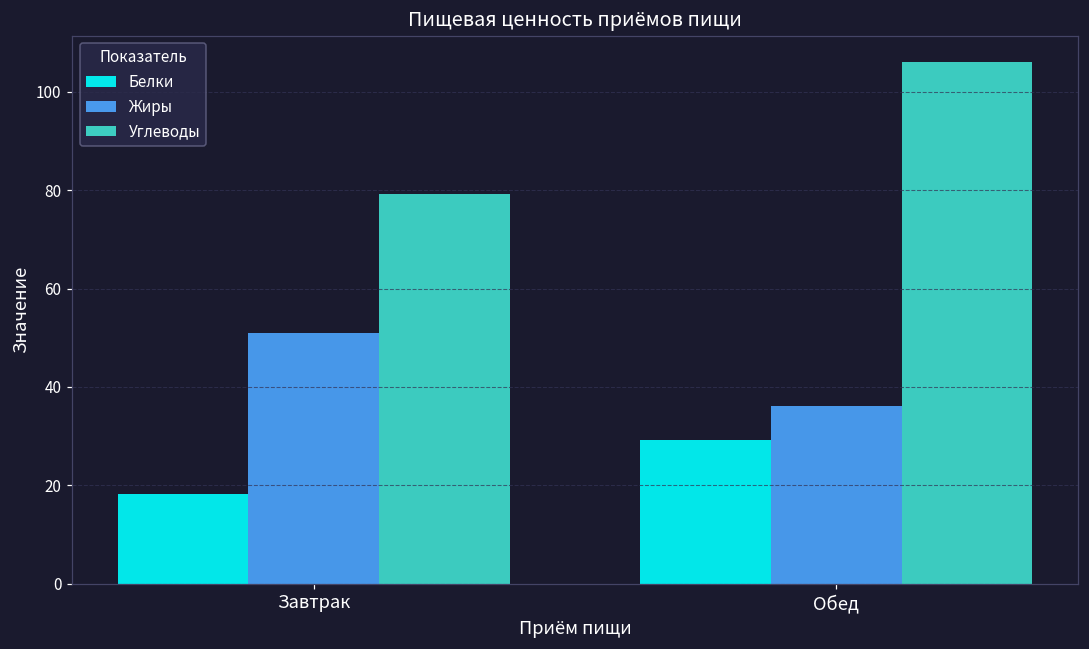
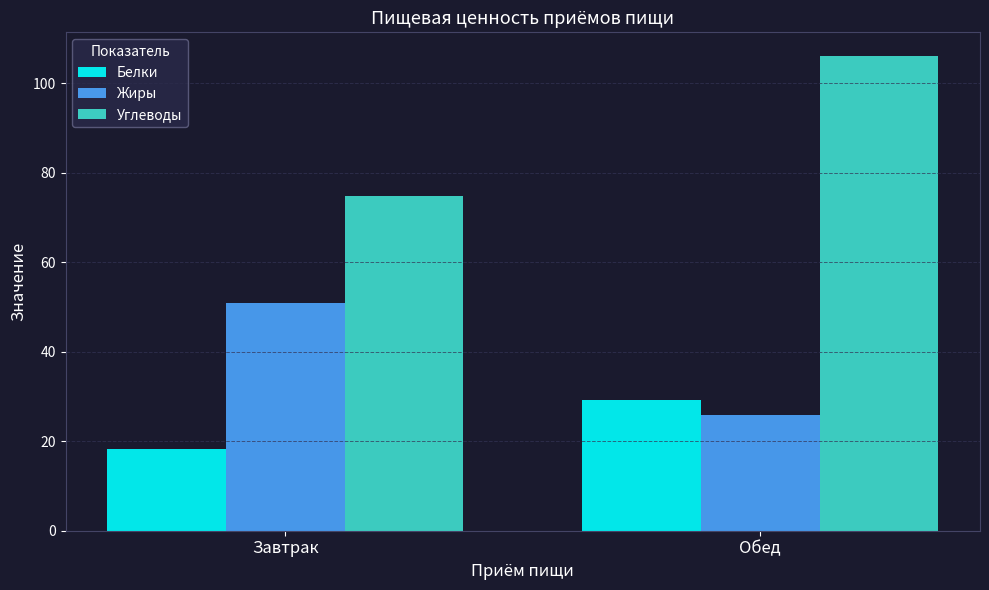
Углеводы, Завтрак: 79 -> 75
Жиры, Обед: 36 -> 26
